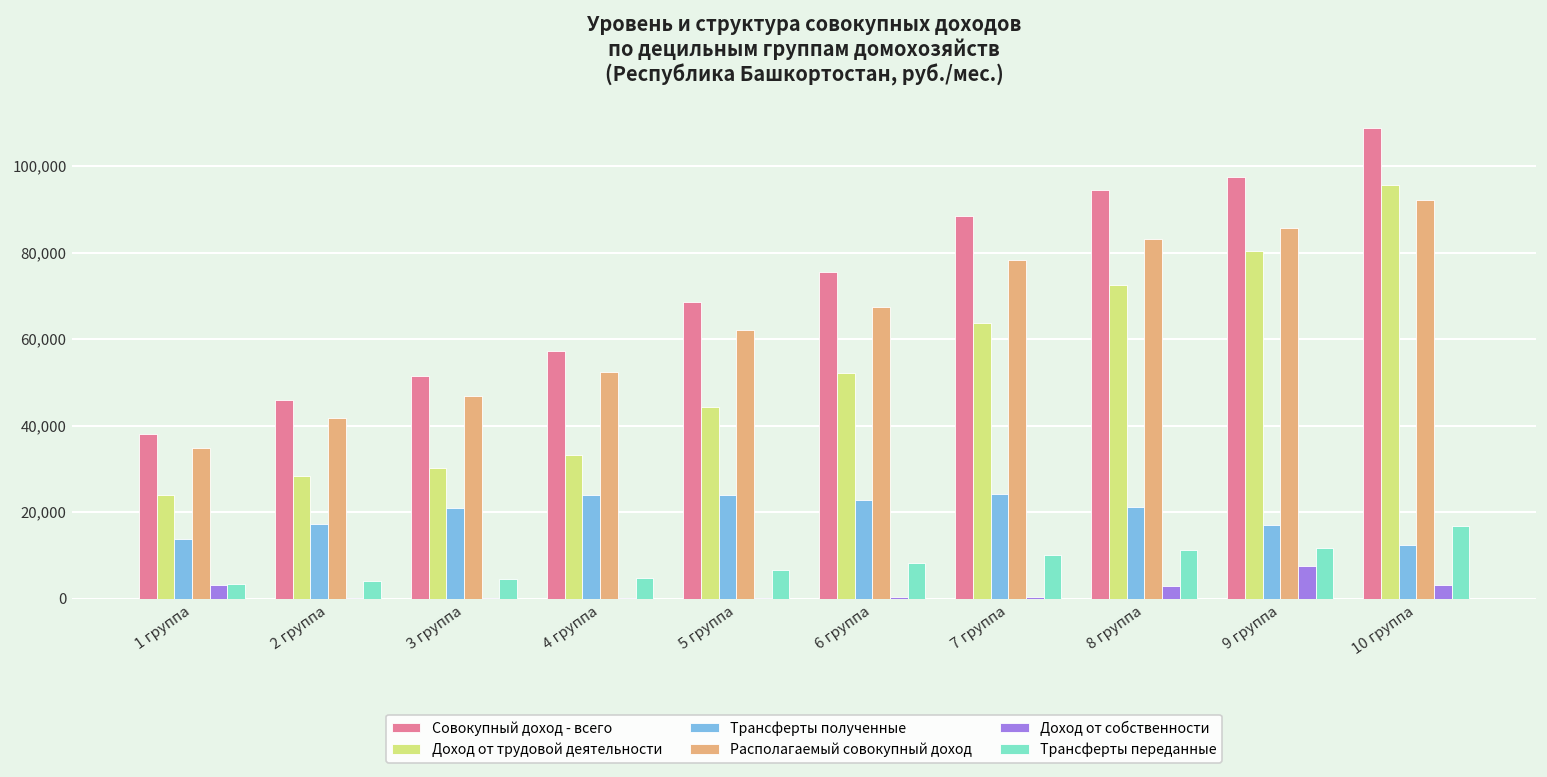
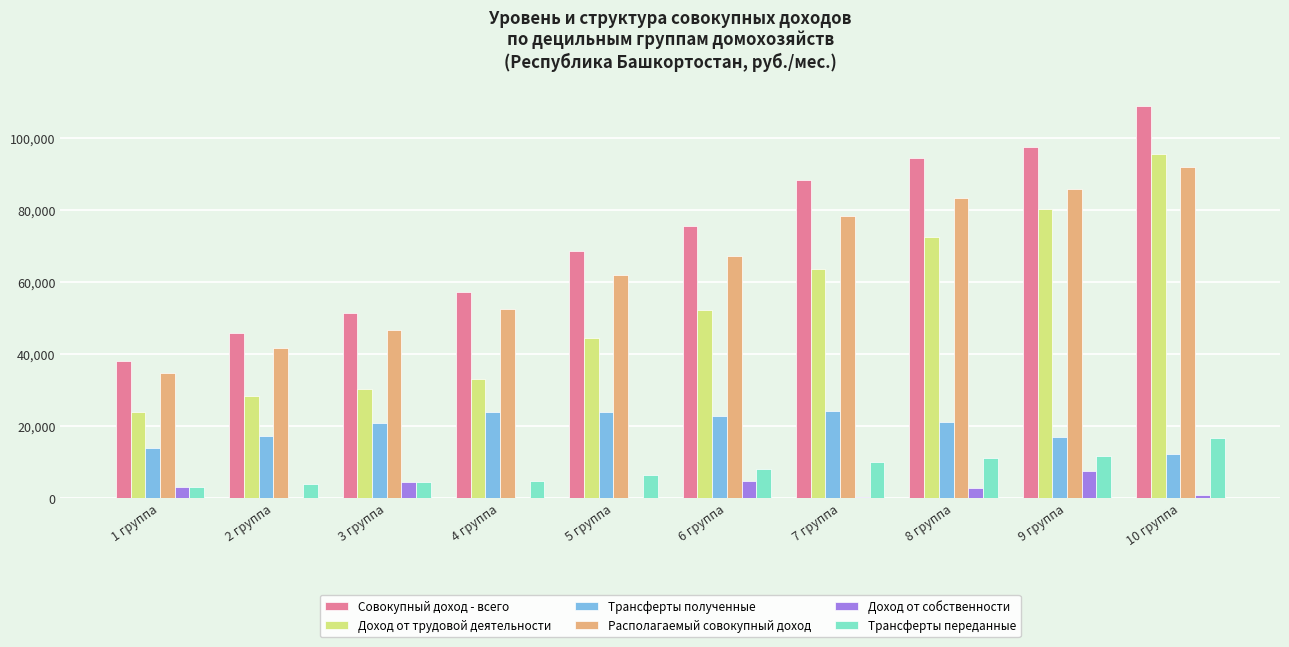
Доход от собственности, 3 группа: 0 -> 5,000
Доход от собственности, 6 группа: 0 -> 5,000
Доход от собственности, 10 группа: 3,000 -> 1,000
